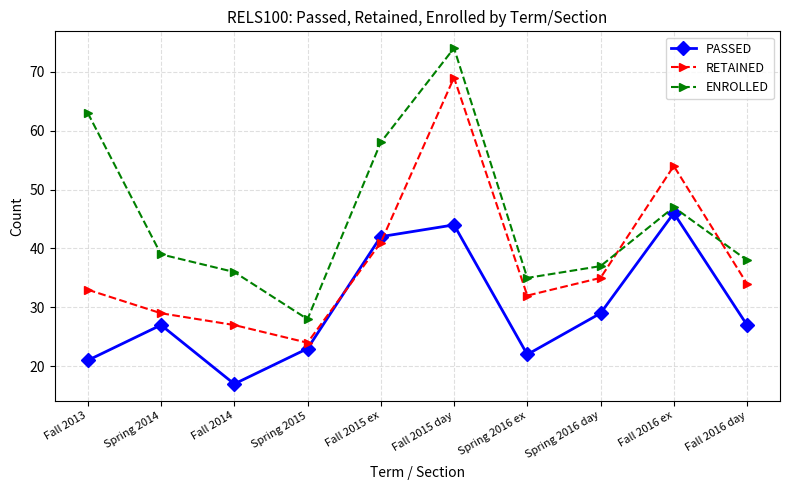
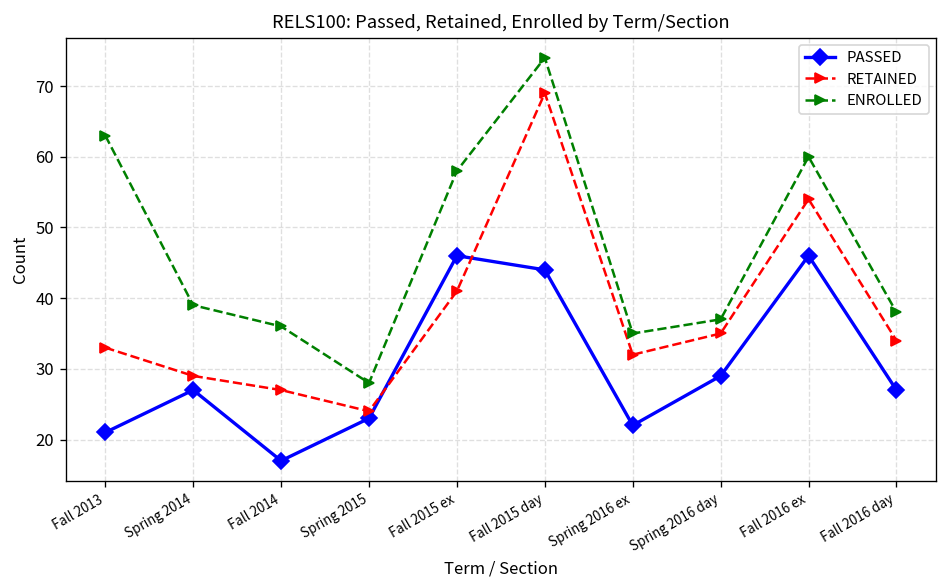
PASSED, Fall 2015 ex: 42 -> 46
ENROLLED, Fall 2016 ex: 47 -> 60
